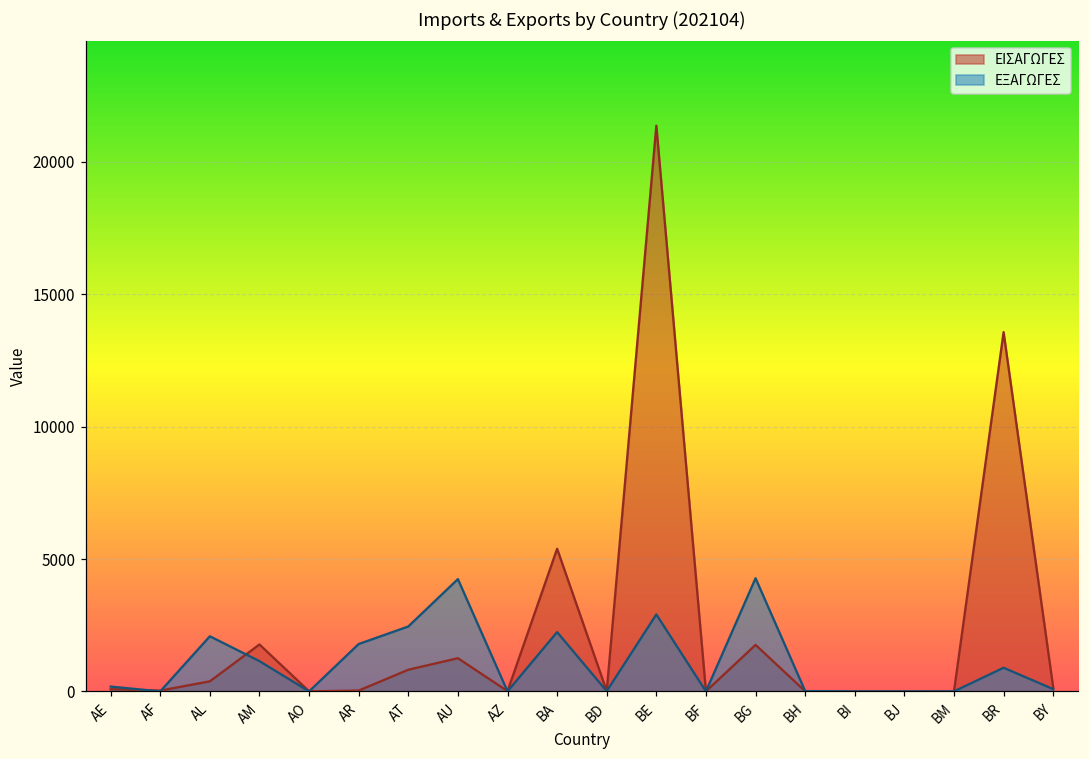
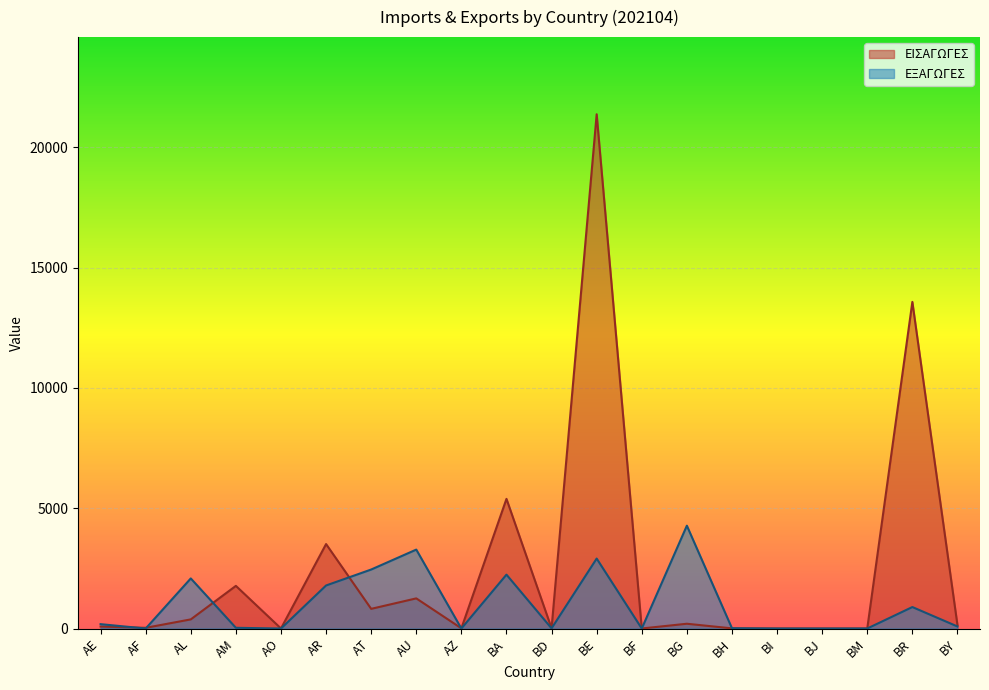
ΕΞΑΓΩΓΕΣ, AM: 1100 -> 0
ΕΙΣΑΓΩΓΕΣ, AR: 0 -> 3500
ΕΞΑΓΩΓΕΣ, AU: 4200 -> 3300
ΕΙΣΑΓΩΓΕΣ, BG: 1800 -> 200
